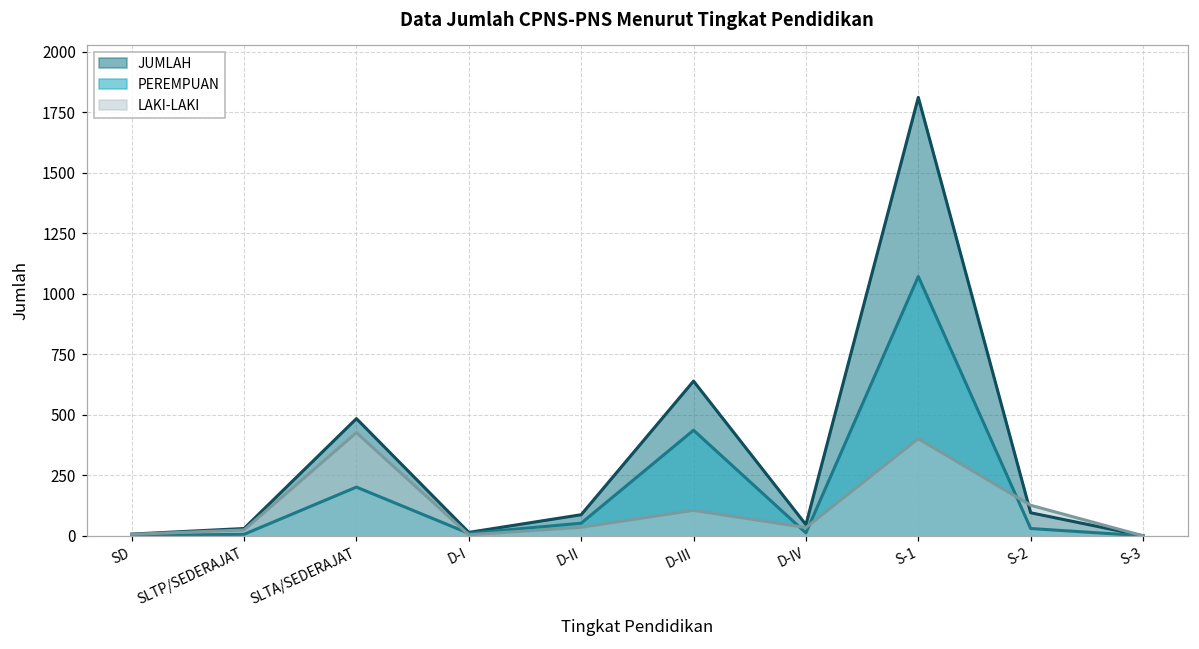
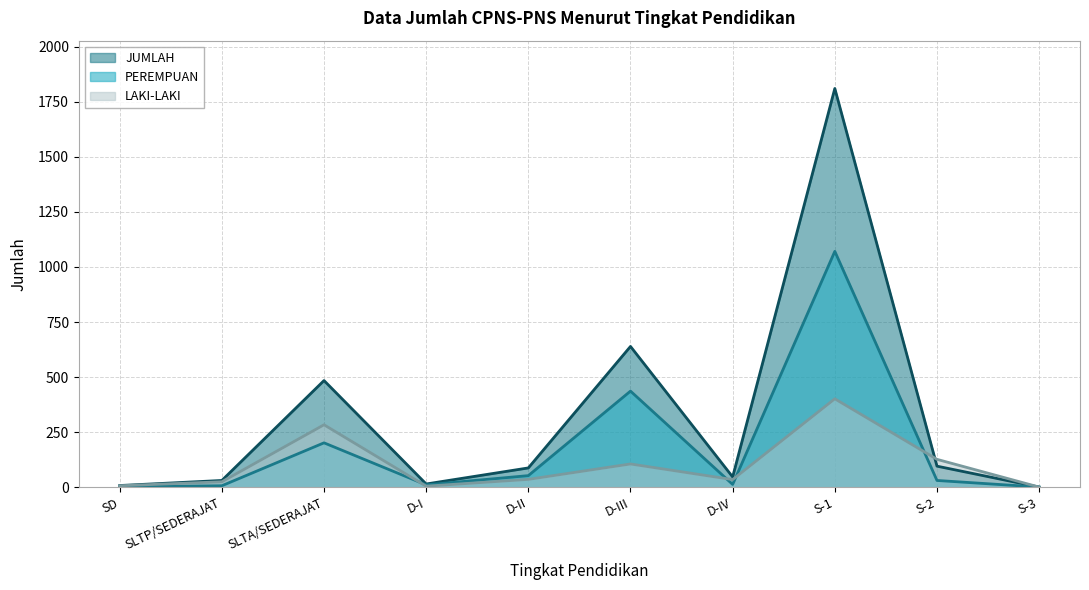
LAKI-LAKI, SLTA/SEDERAJAT: 430 -> 280
